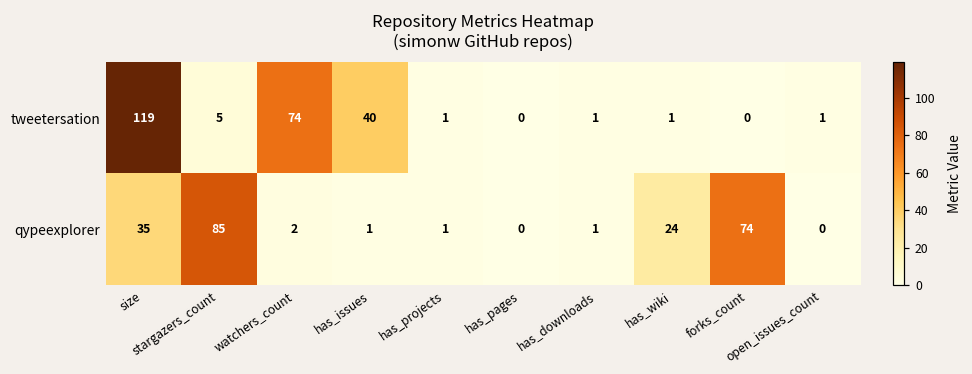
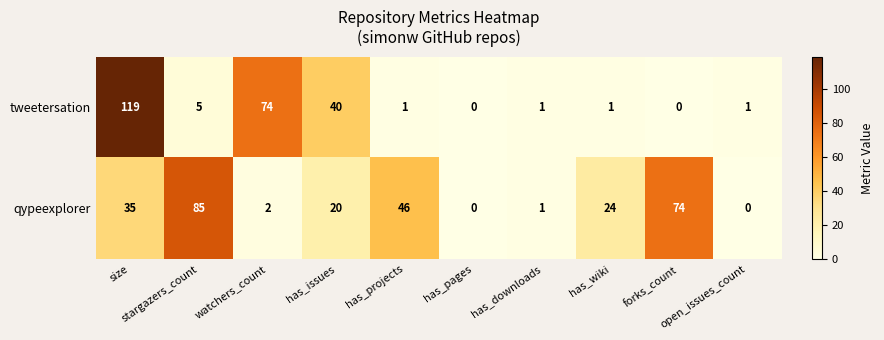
qypeexplorer, has_issues: 1 -> 20
qypeexplorer, has_projects: 1 -> 46
